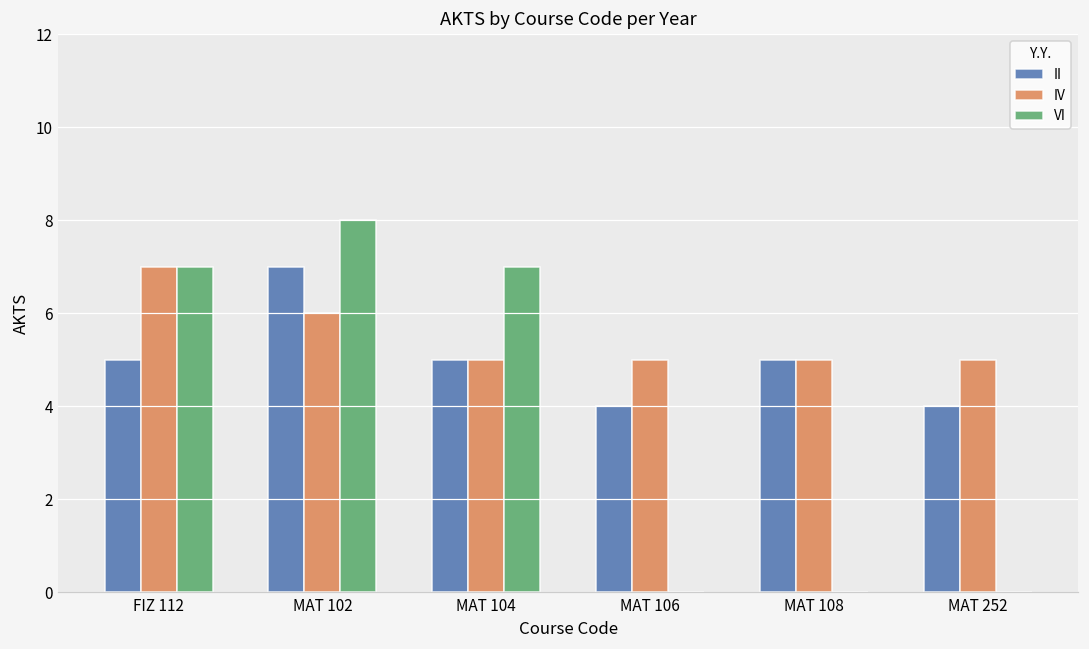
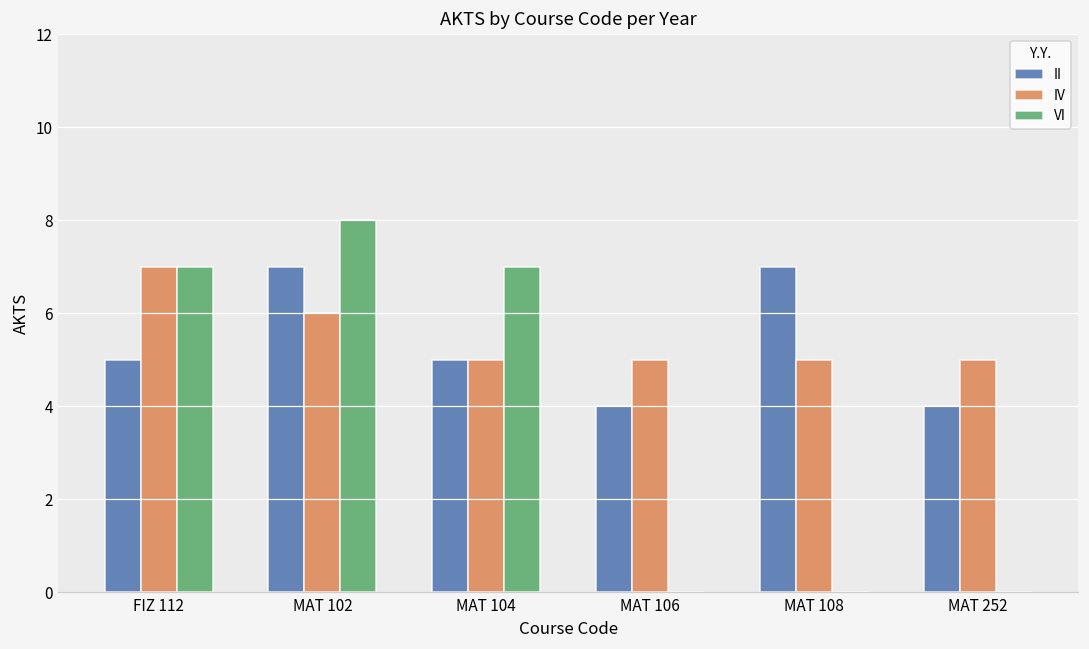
II, MAT 108: 5 -> 7
